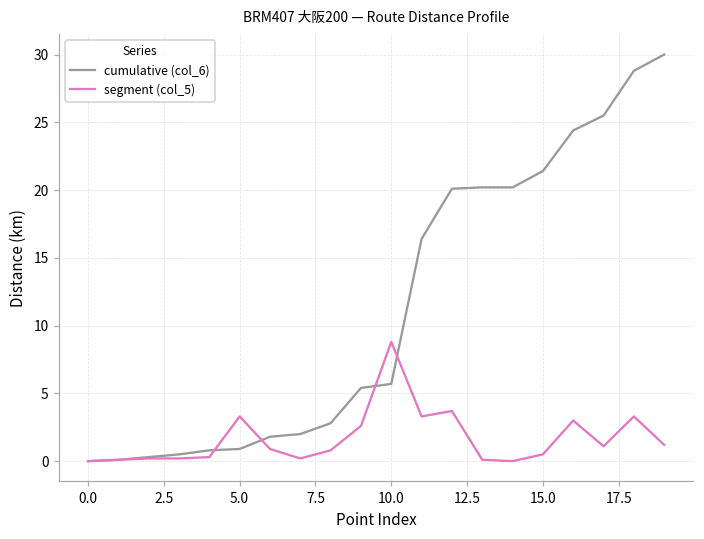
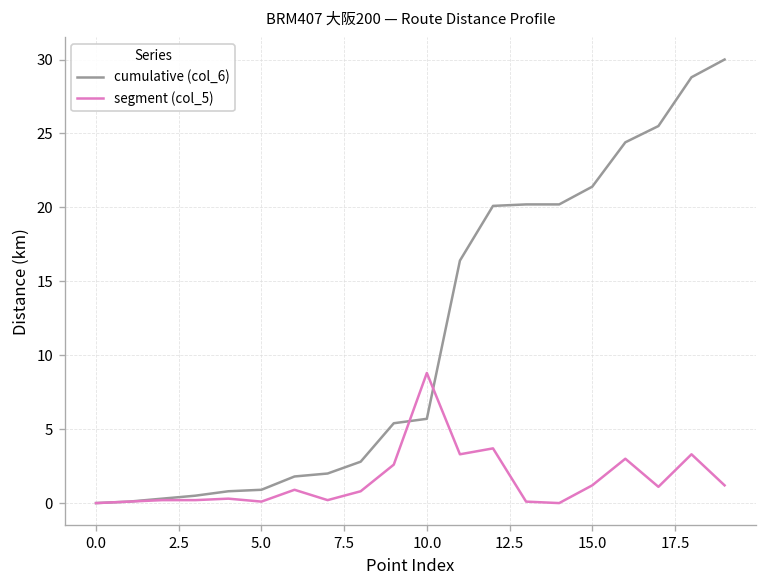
segment (col_5), 5.0: 3.3 -> 0.1
segment (col_5), 15.0: 0.5 -> 1.2
